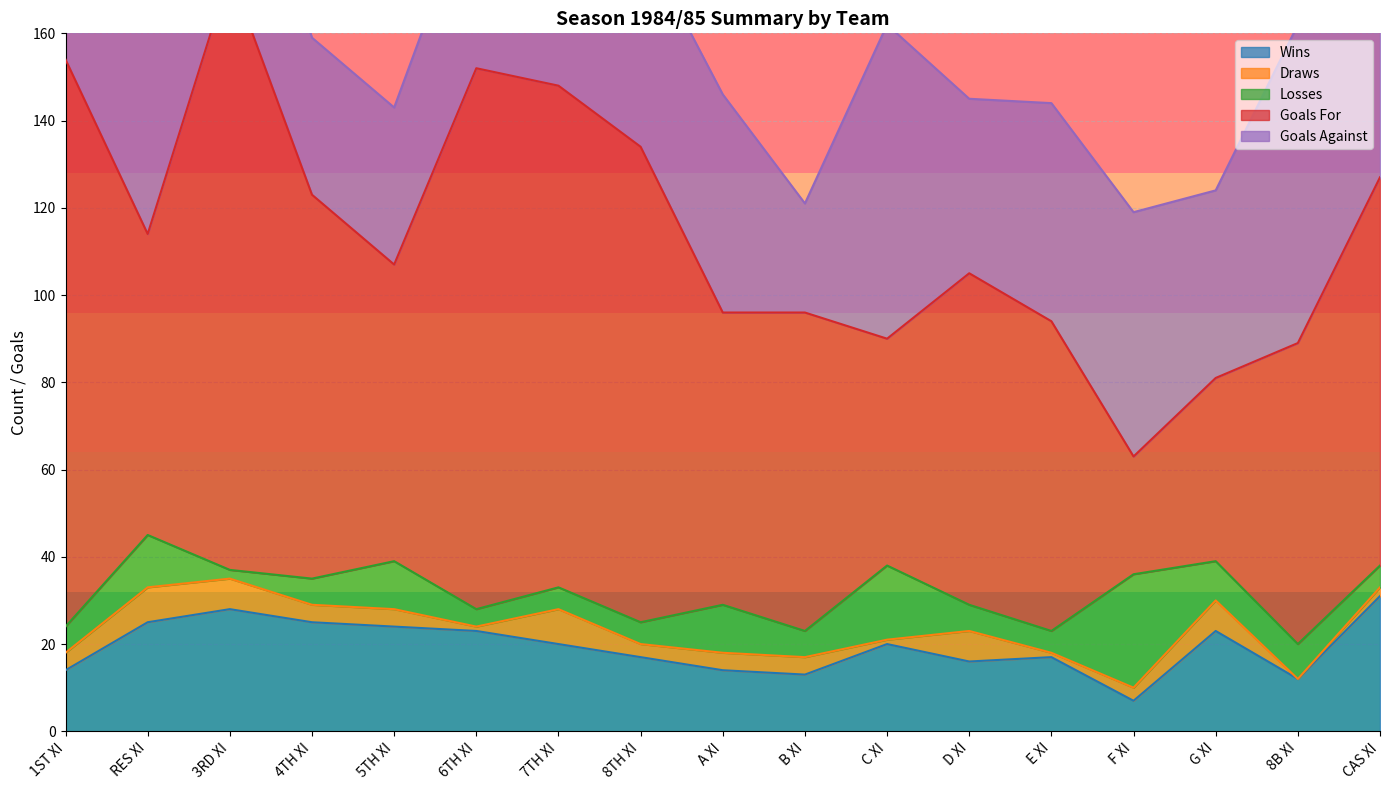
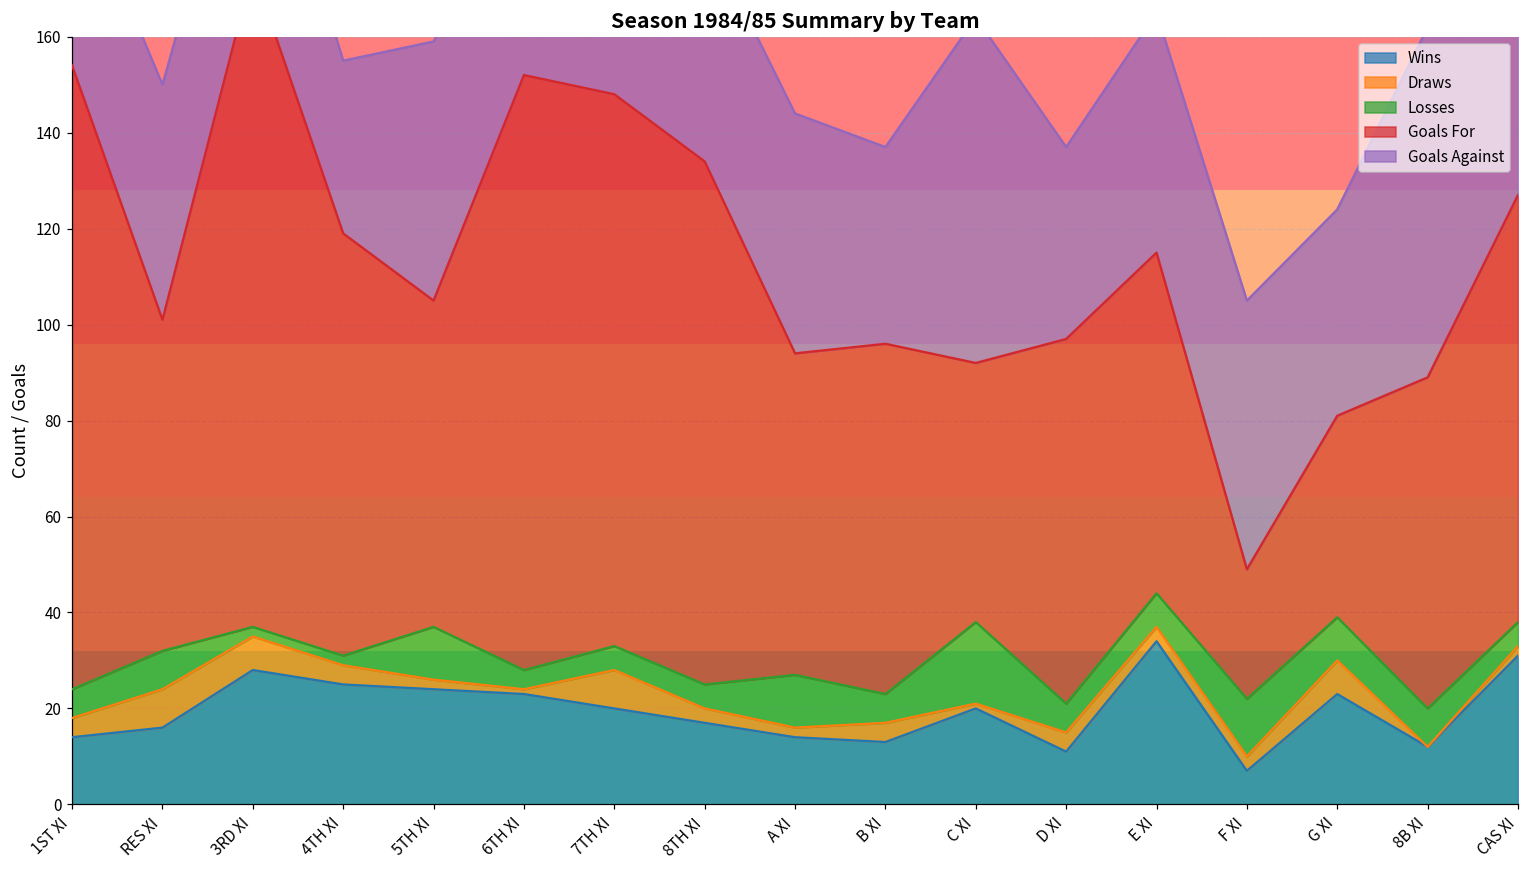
Wins, RES XI: 25 -> 16
Losses, RES XI: 12 -> 8
Losses, 4TH XI: 6 -> 2
Draws, 5TH XI: 4 -> 2
Goals Against, 5TH XI: 36 -> 54
Draws, A XI: 4 -> 2
Goals Against, B XI: 25 -> 41
Goals For, C XI: 52 -> 54
Wins, D XI: 16 -> 11
Draws, D XI: 7 -> 4
Wins, E XI: 17 -> 34
Draws, E XI: 1 -> 3
Losses, E XI: 5 -> 7
Losses, F XI: 26 -> 12
